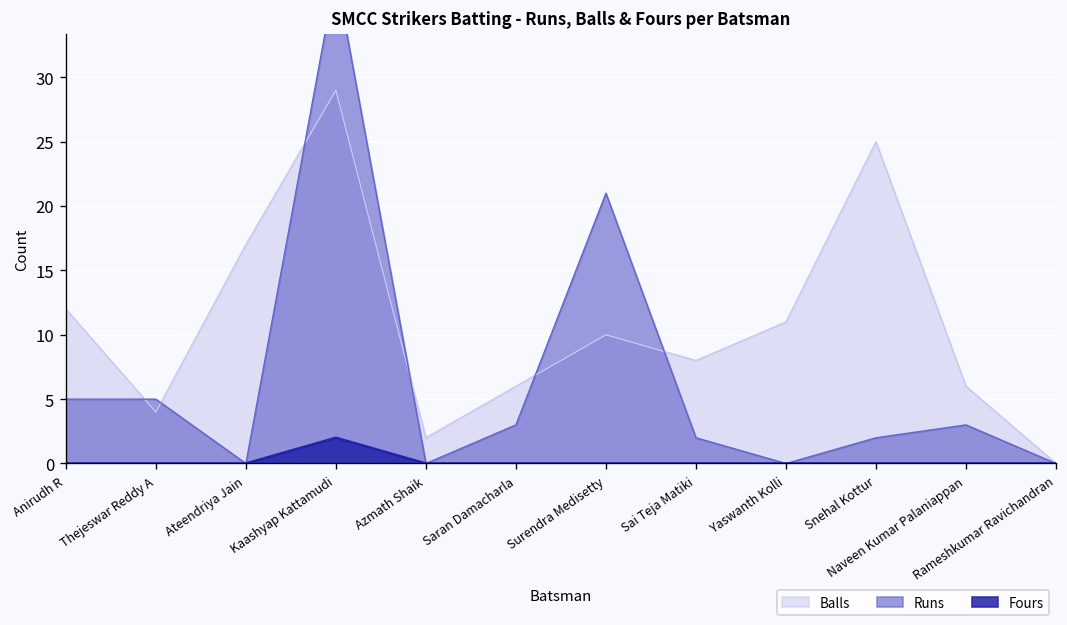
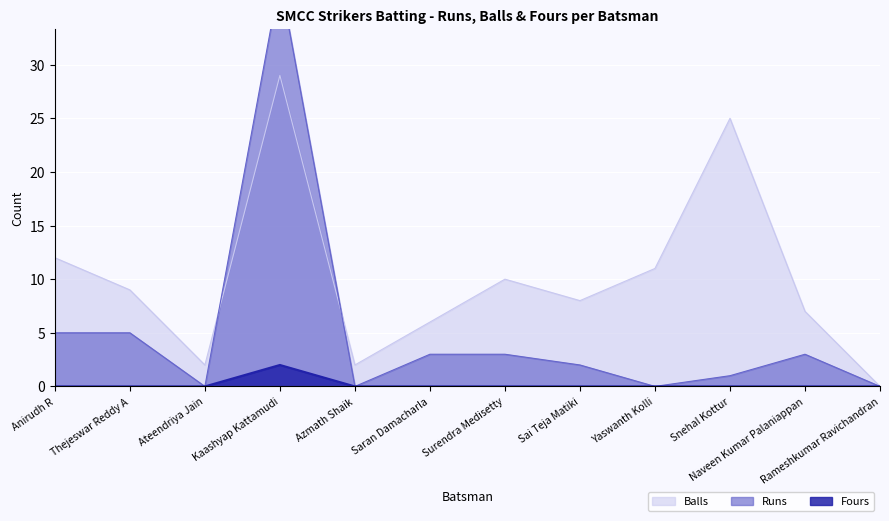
Balls, Thejeswar Reddy A: 4 -> 9
Balls, Ateendriya Jain: 17 -> 2
Runs, Surendra Medisetty: 21 -> 3
Runs, Snehal Kottur: 2 -> 1
Balls, Naveen Kumar Palaniappan: 6 -> 7
